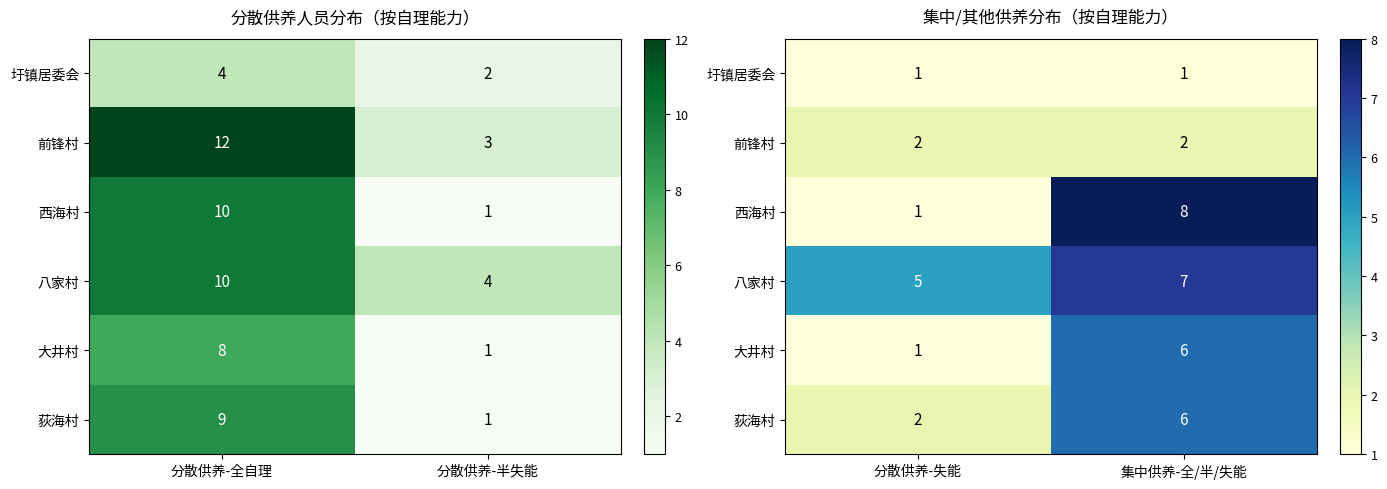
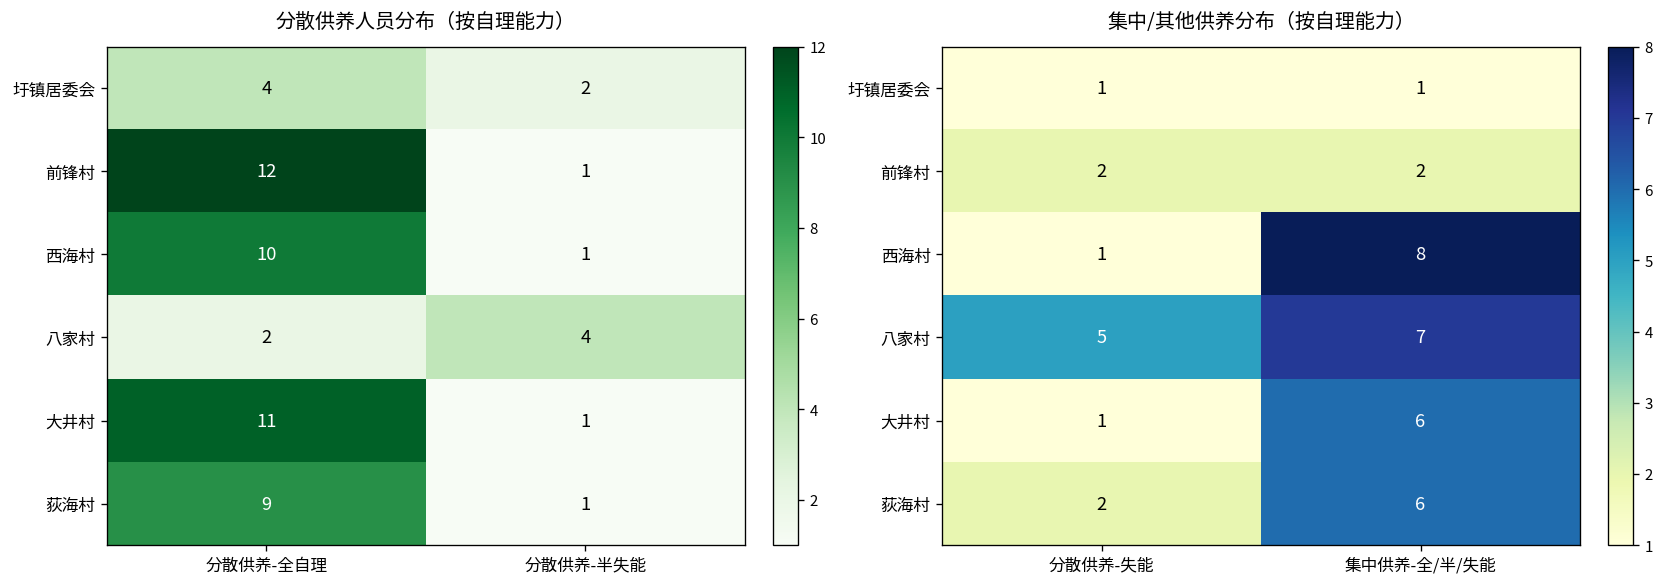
分散供养人员分布（按自理能力）, 前锋村, 分散供养-半失能: 3 -> 1
分散供养人员分布（按自理能力）, 八家村, 分散供养-全自理: 10 -> 2
分散供养人员分布（按自理能力）, 大井村, 分散供养-全自理: 8 -> 11
